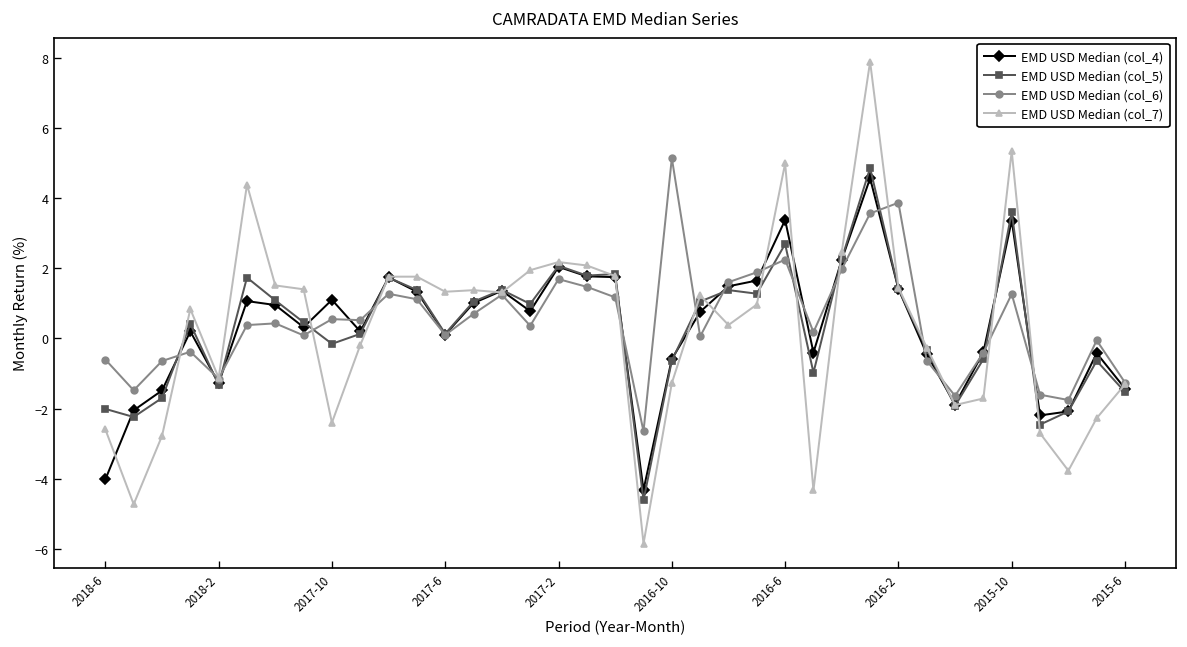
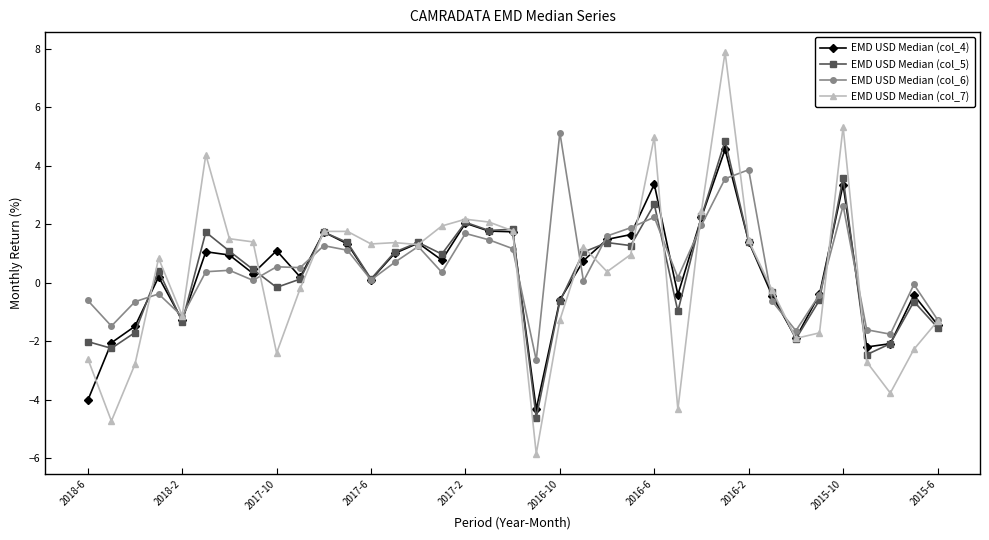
EMD USD Median (col_6), 2015-10: 1.3 -> 2.6
